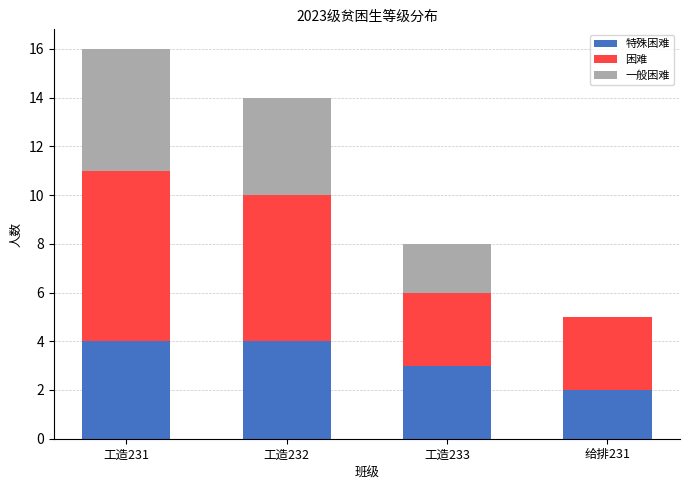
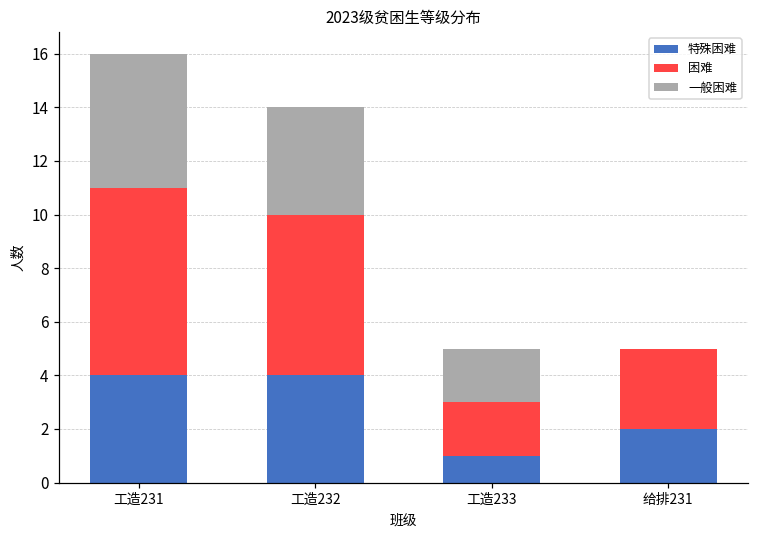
特殊困难, 工造233: 3 -> 1
困难, 工造233: 3 -> 2
